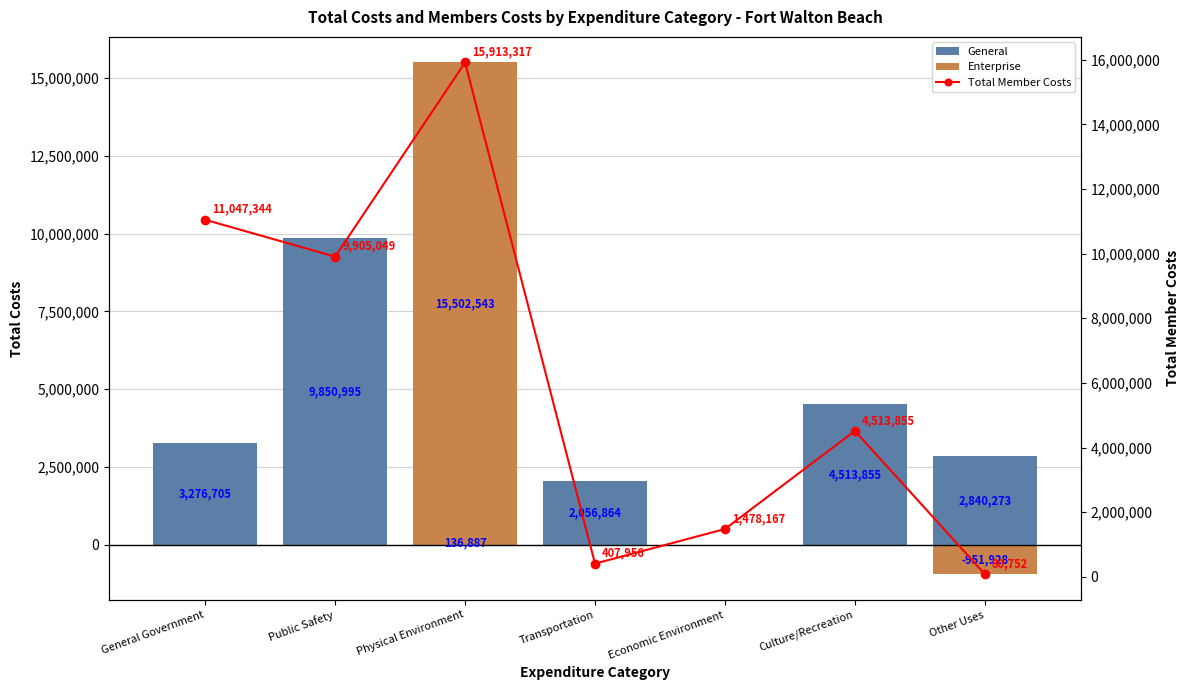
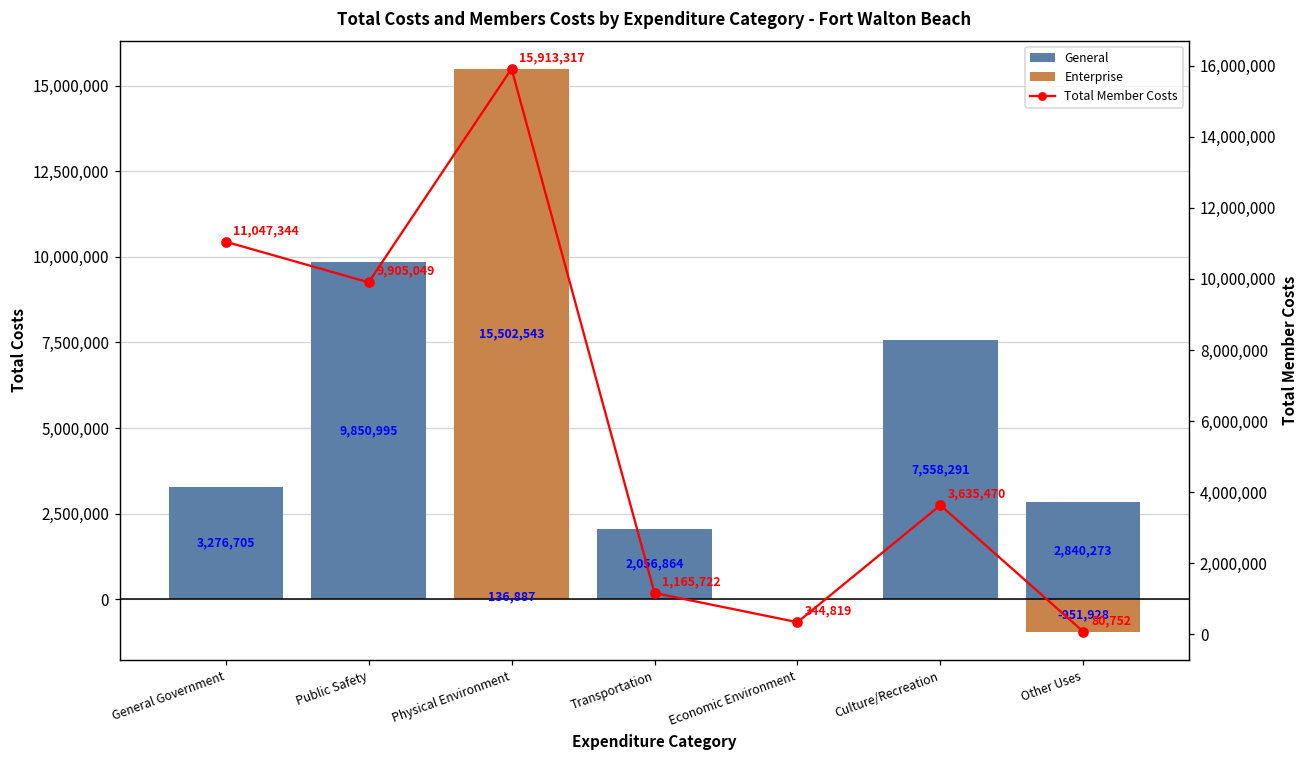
General, Culture/Recreation: 4,513,855 -> 7,558,291
Total Member Costs, Transportation: 407,956 -> 1,165,722
Total Member Costs, Economic Environment: 1,478,167 -> 344,819
Total Member Costs, Culture/Recreation: 4,513,855 -> 3,635,470
